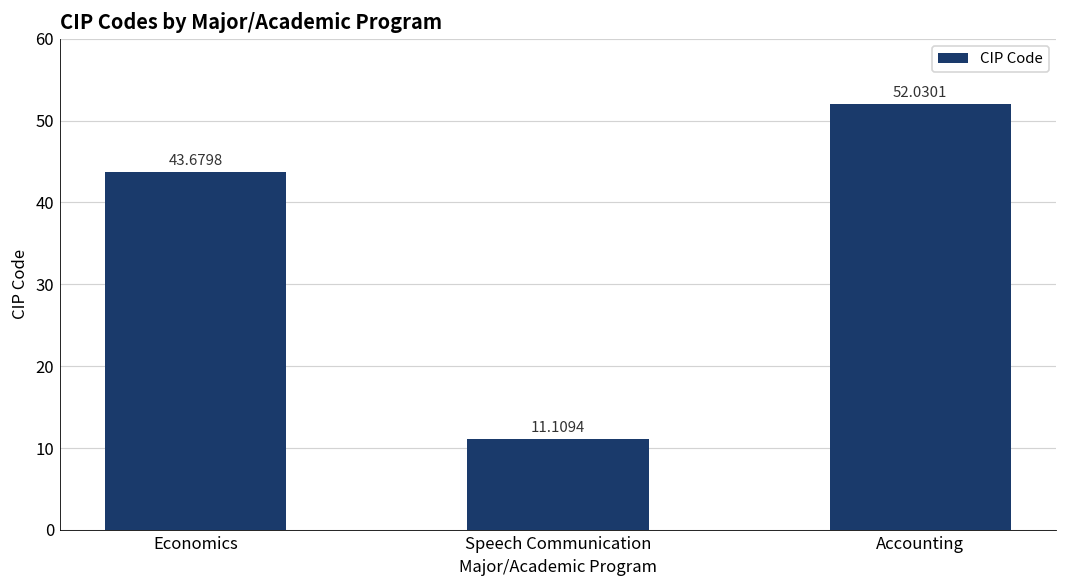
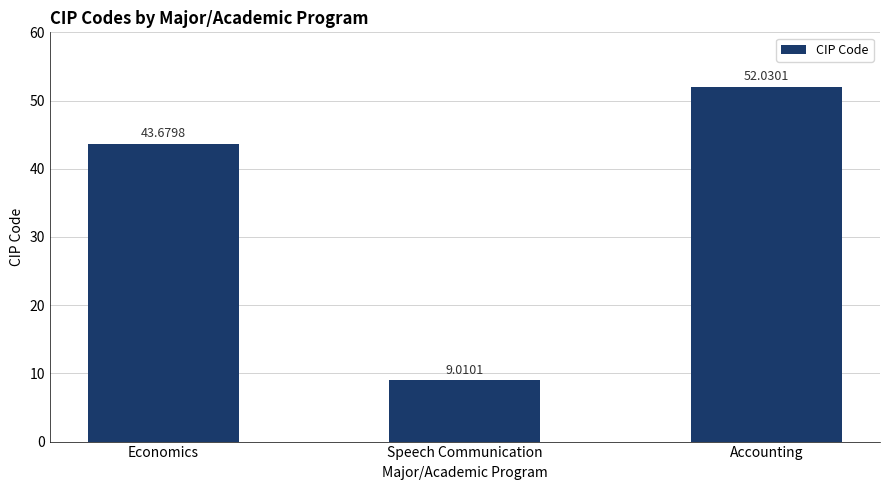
Speech Communication: 11.1094 -> 9.0101
